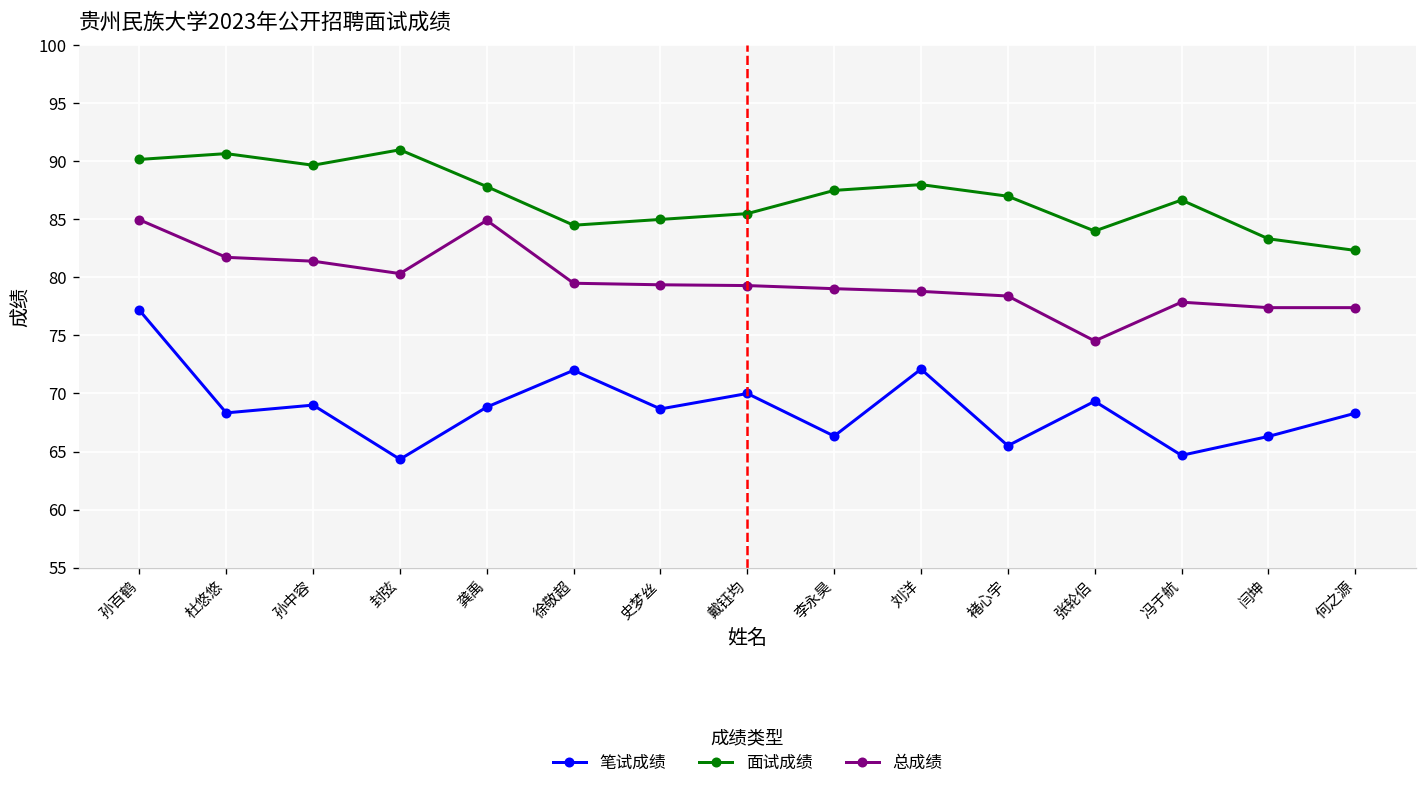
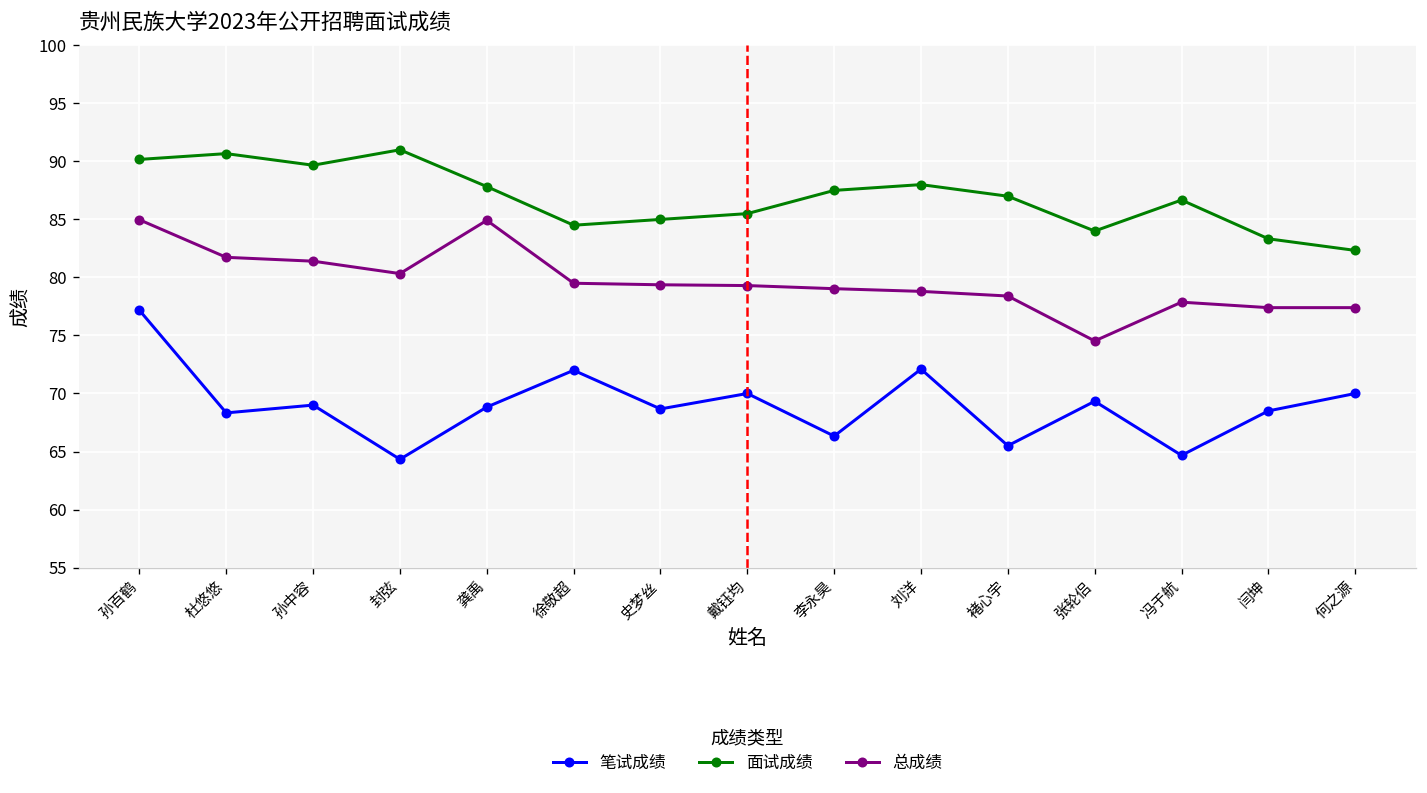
笔试成绩, 闫坤: 66 -> 69
笔试成绩, 何之源: 68 -> 70
